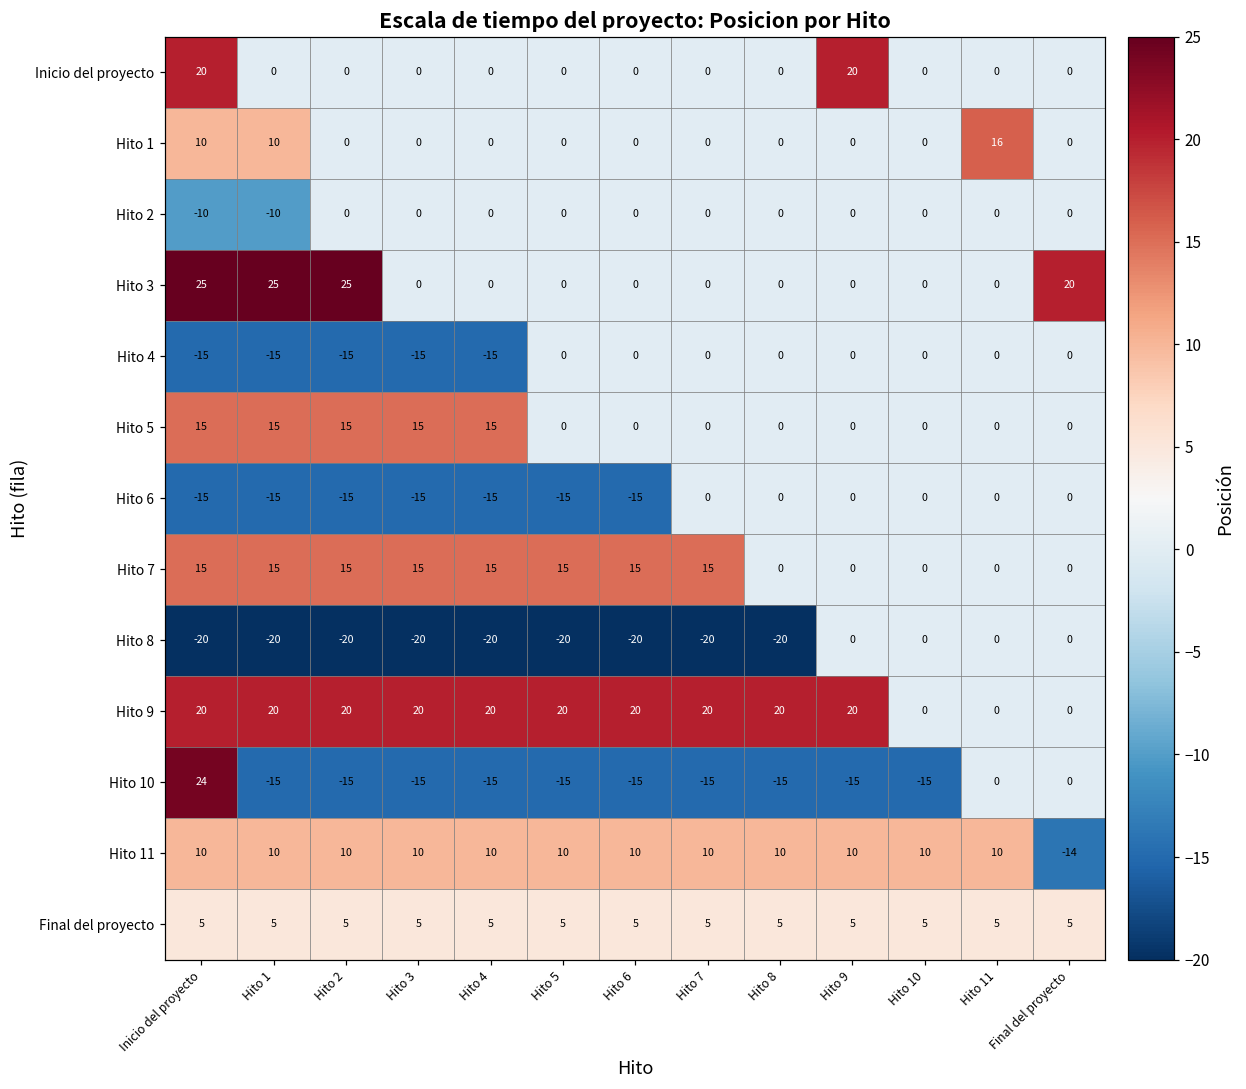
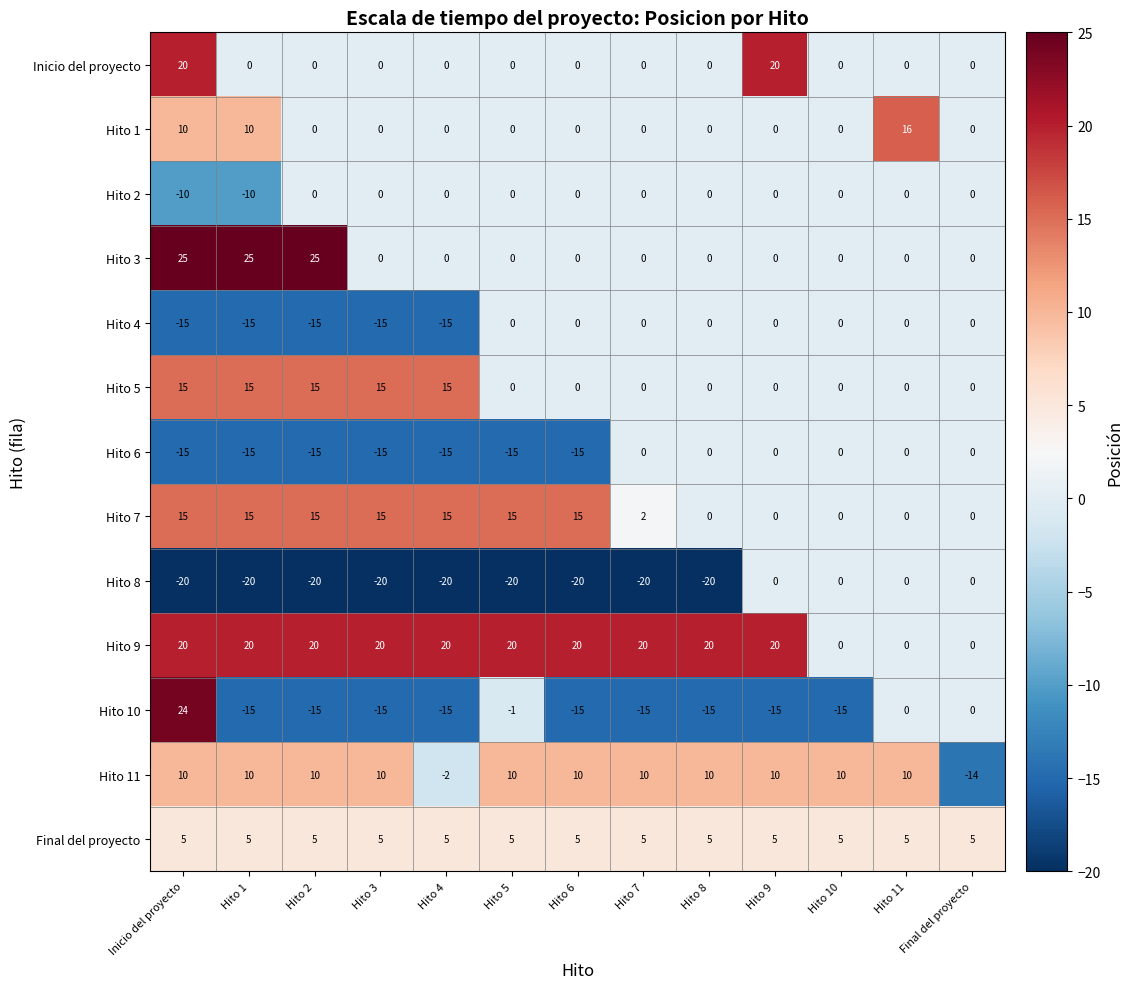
Hito 3, Final del proyecto: 20 -> 0
Hito 7, Hito 7: 15 -> 2
Hito 10, Hito 5: -15 -> -1
Hito 11, Hito 4: 10 -> -2
